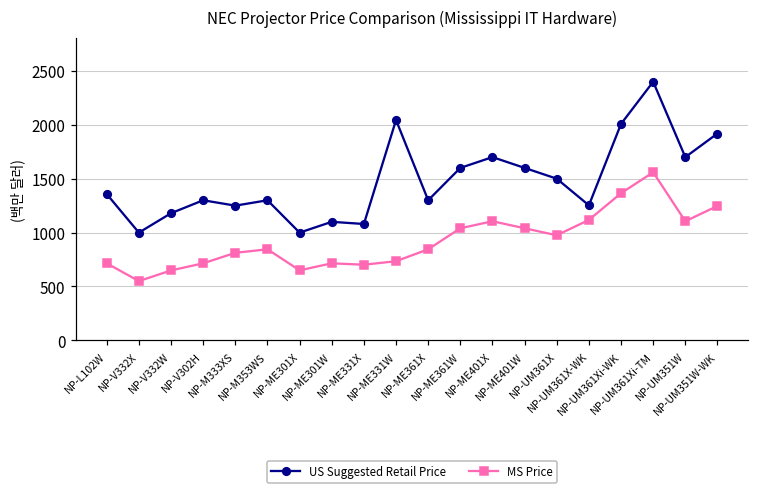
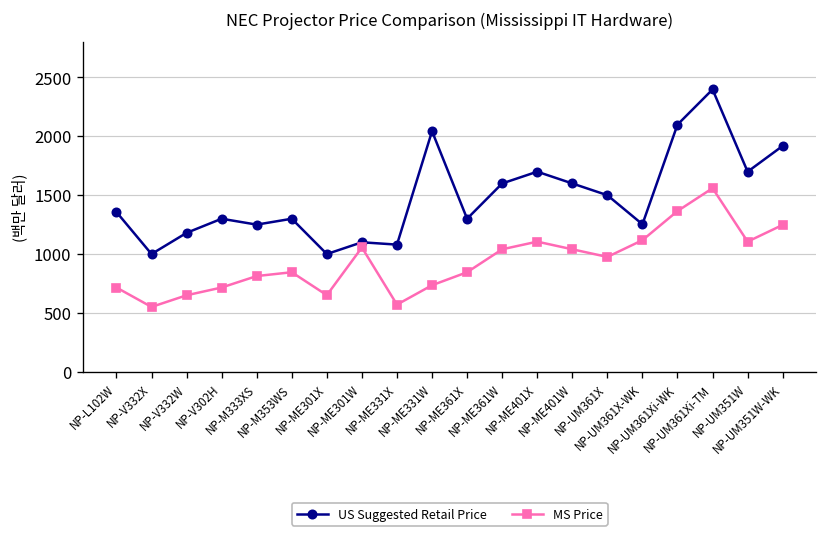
MS Price, NP-ME301W: 700 -> 1100
MS Price, NP-ME331X: 700 -> 600
US Suggested Retail Price, NP-UM361Xi-WK: 2000 -> 2100
